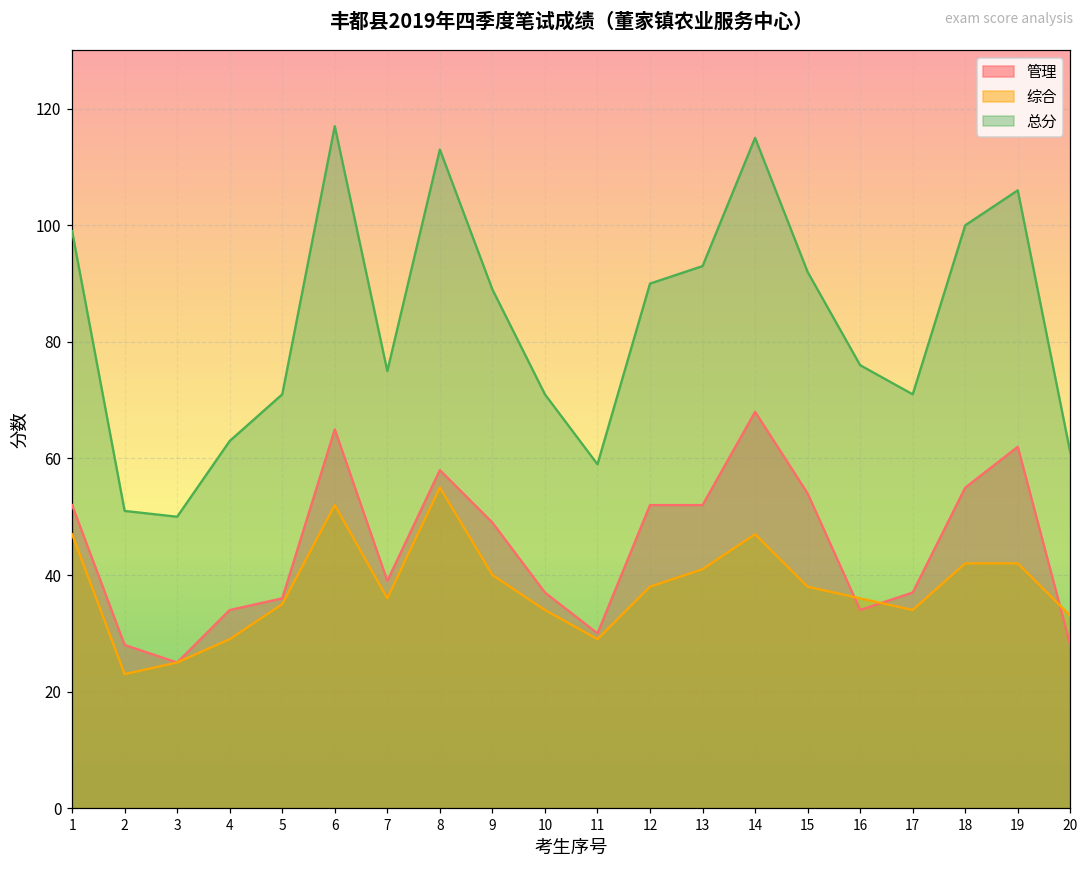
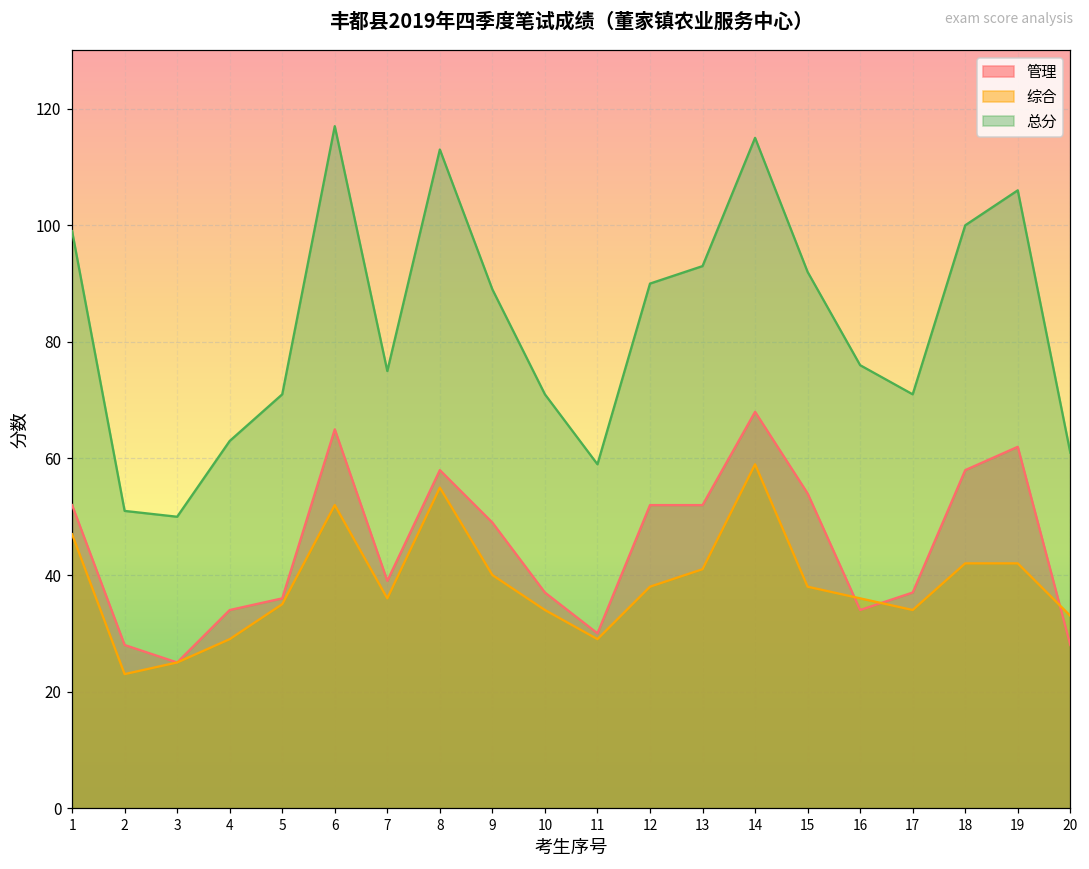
综合, 14: 47 -> 59
管理, 18: 55 -> 58
